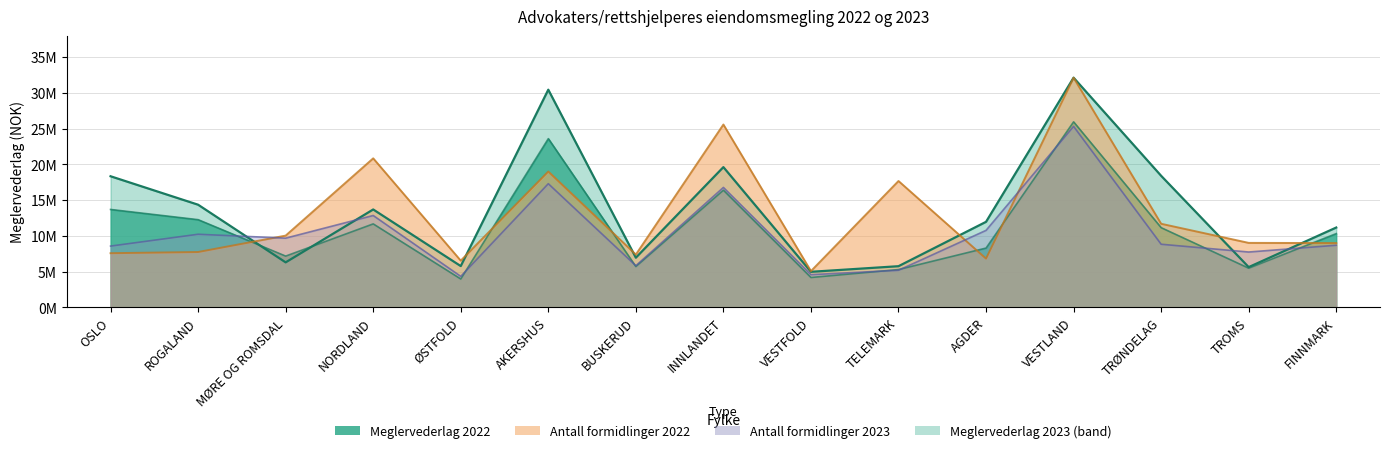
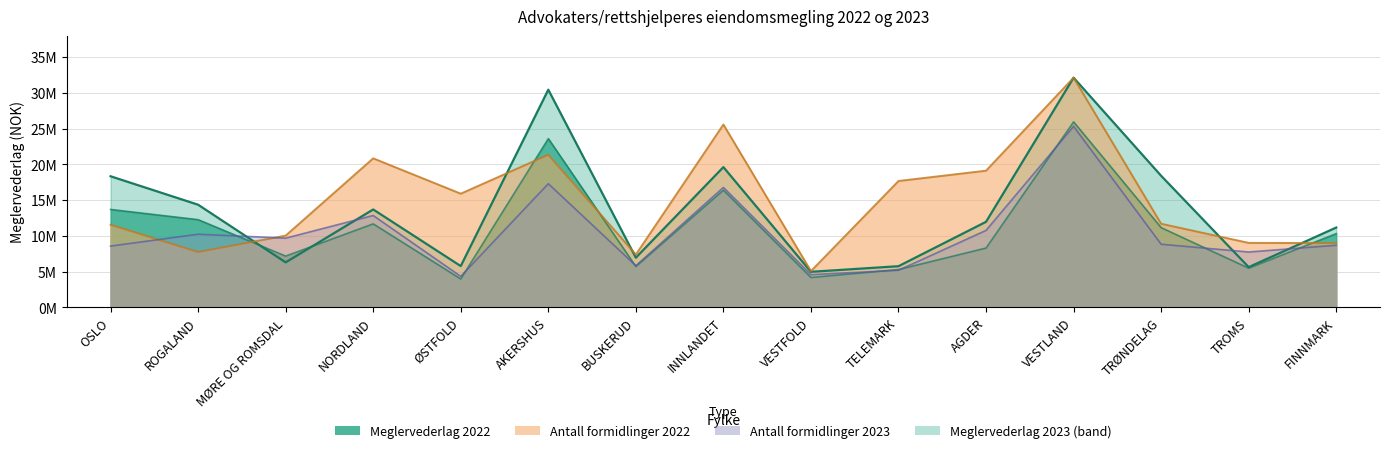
Antall formidlinger 2022, OSLO: 8000000 -> 12000000
Antall formidlinger 2022, ØSTFOLD: 7000000 -> 16000000
Antall formidlinger 2022, AKERSHUS: 19000000 -> 21000000
Antall formidlinger 2022, AGDER: 7000000 -> 19000000
